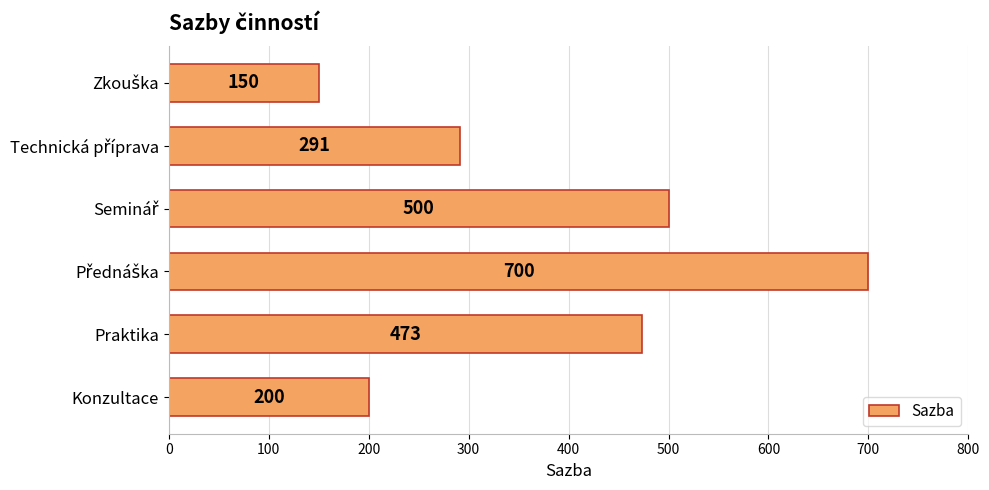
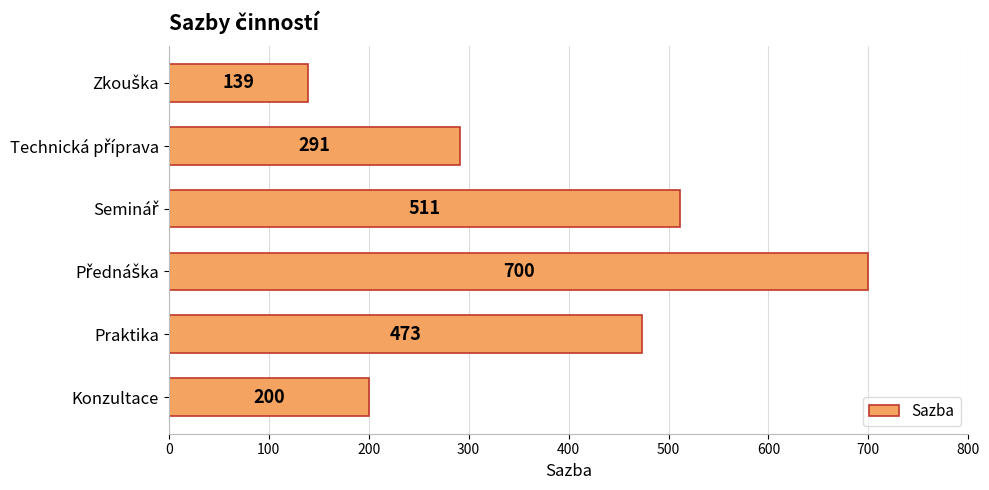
Zkouška: 150 -> 139
Seminář: 500 -> 511
